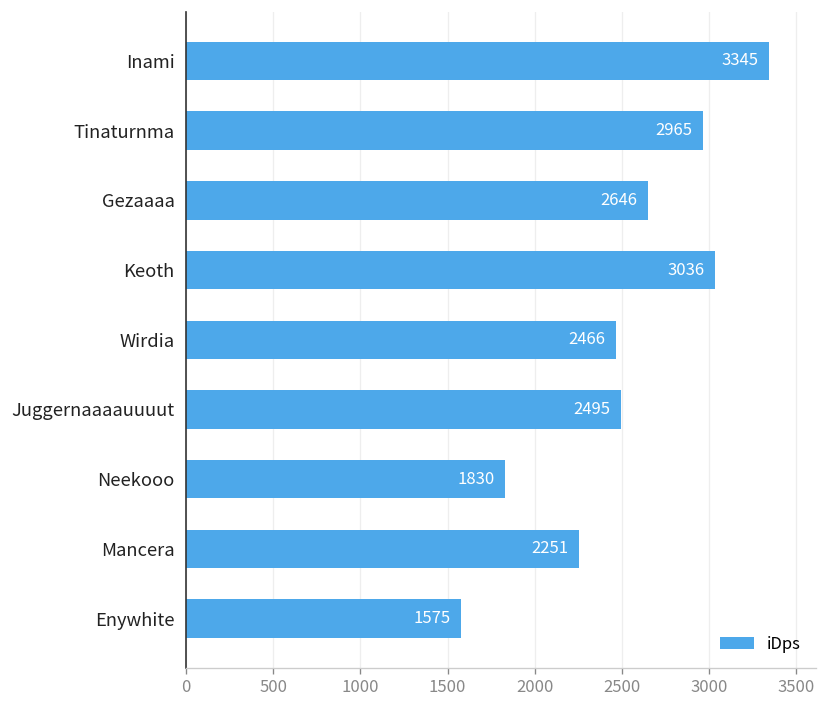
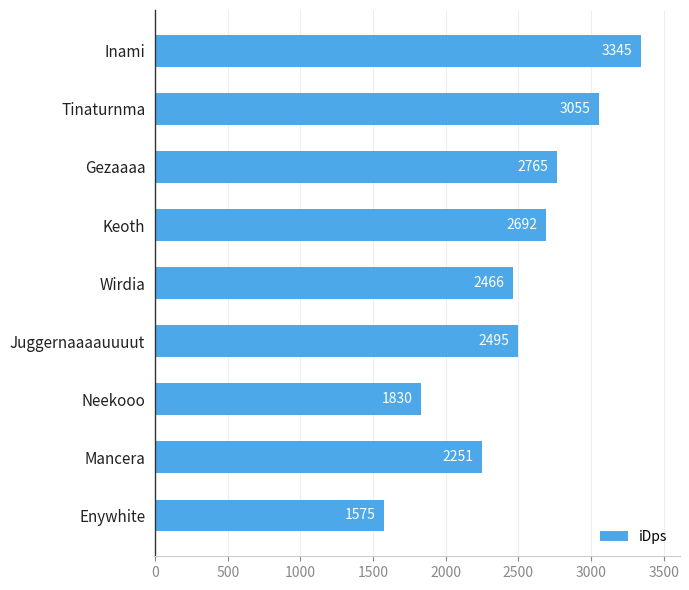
Tinaturnma: 2965 -> 3055
Gezaaaa: 2646 -> 2765
Keoth: 3036 -> 2692
